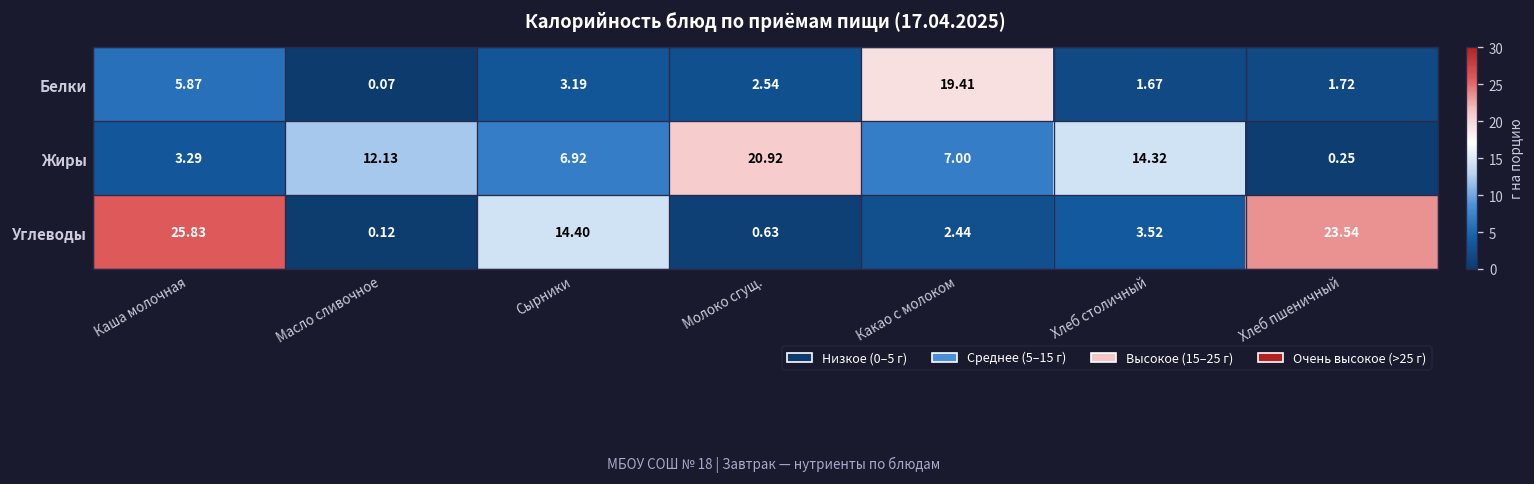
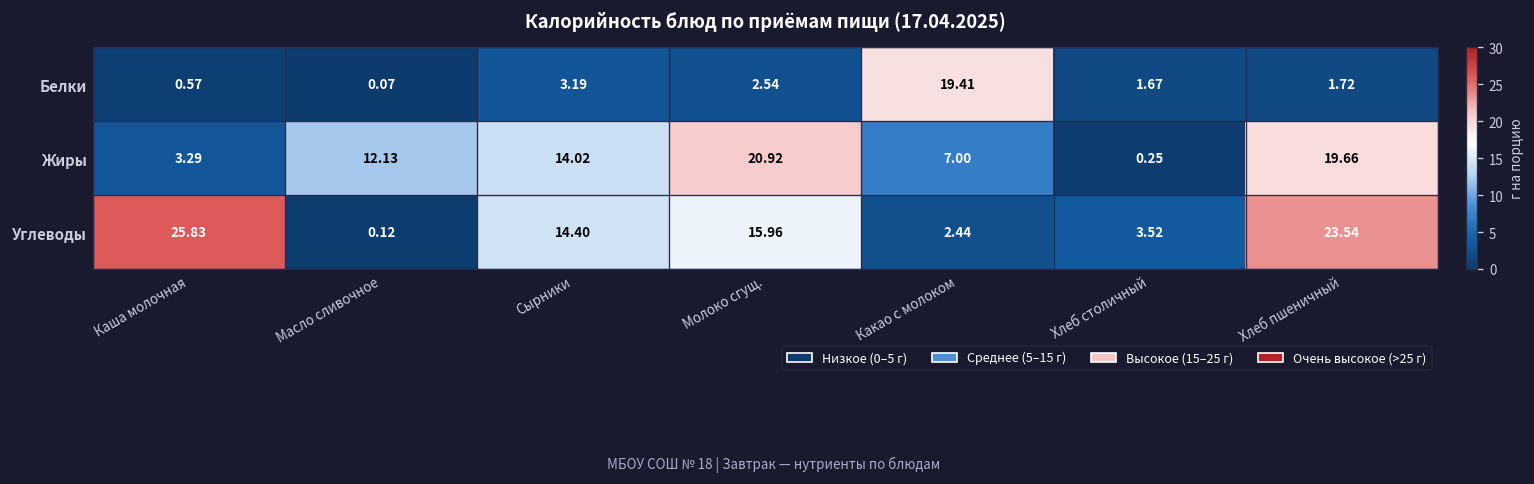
Белки, Каша молочная: 5.87 -> 0.57
Жиры, Сырники: 6.92 -> 14.02
Жиры, Хлеб столичный: 14.32 -> 0.25
Жиры, Хлеб пшеничный: 0.25 -> 19.66
Углеводы, Молоко сгущ.: 0.63 -> 15.96
